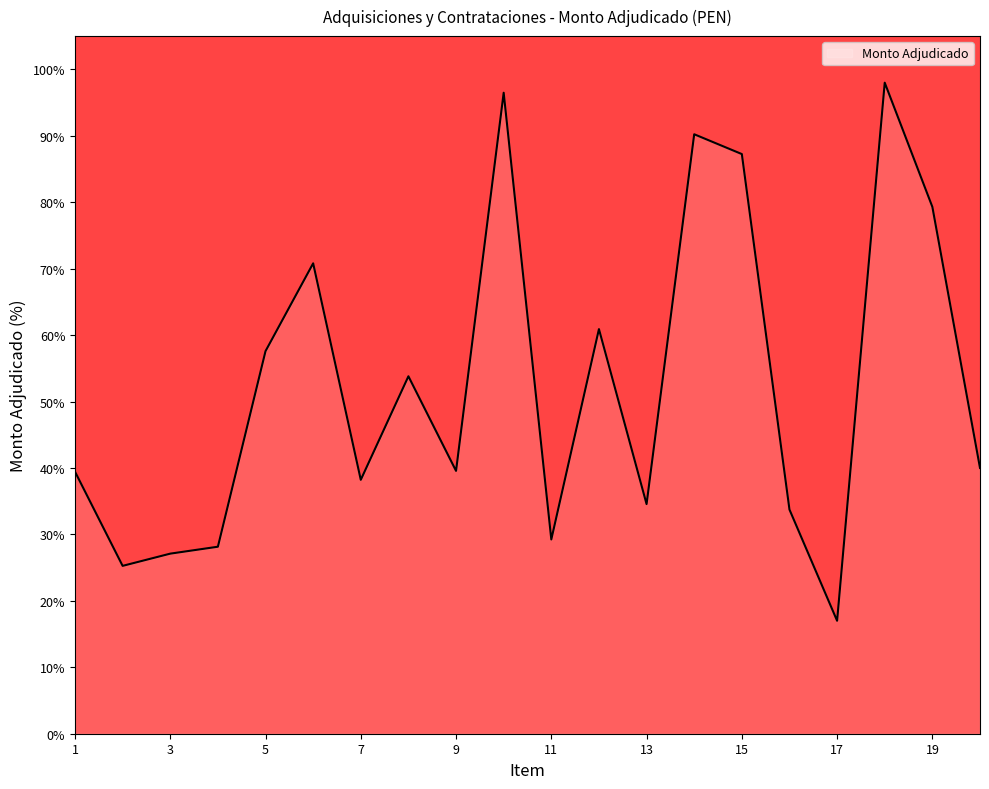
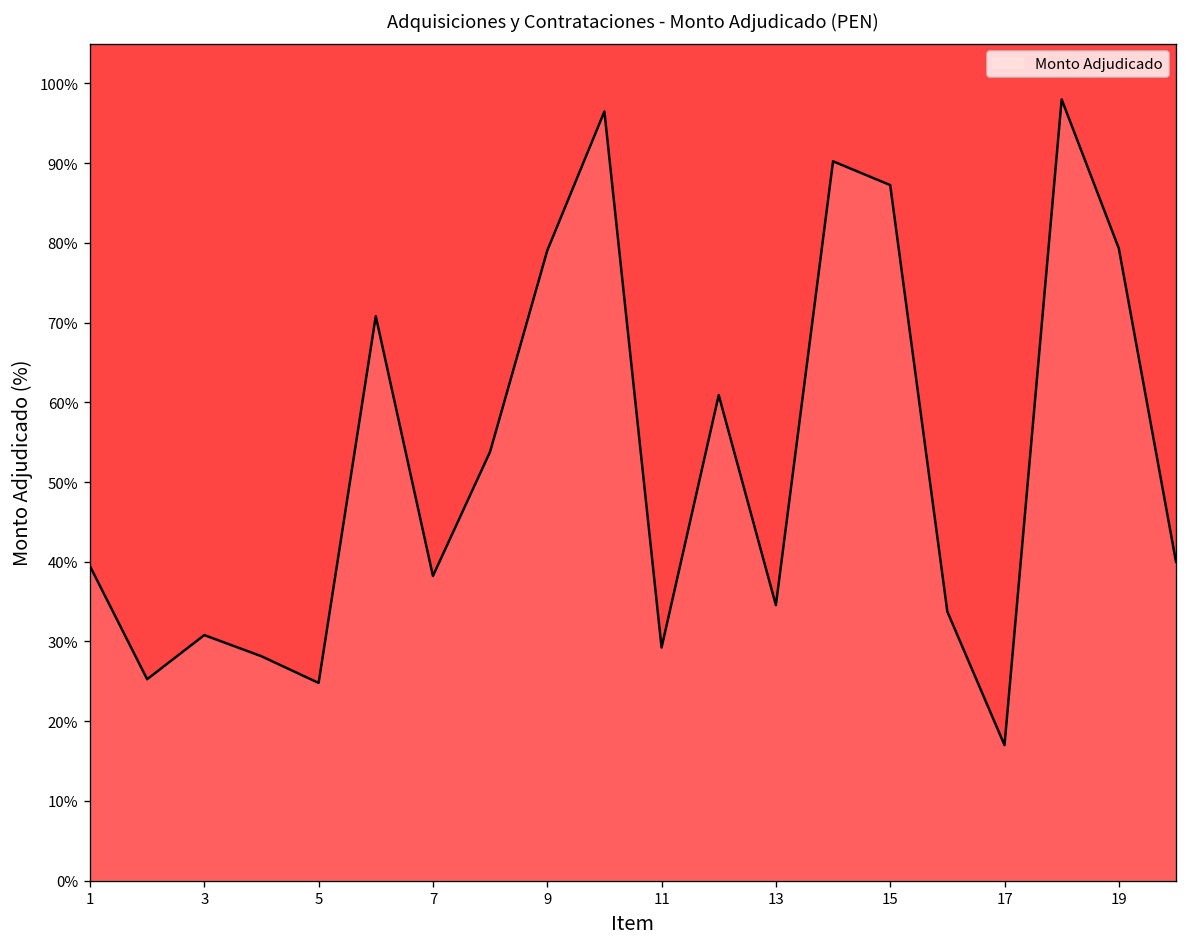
3: 27% -> 31%
5: 58% -> 25%
9: 40% -> 79%
